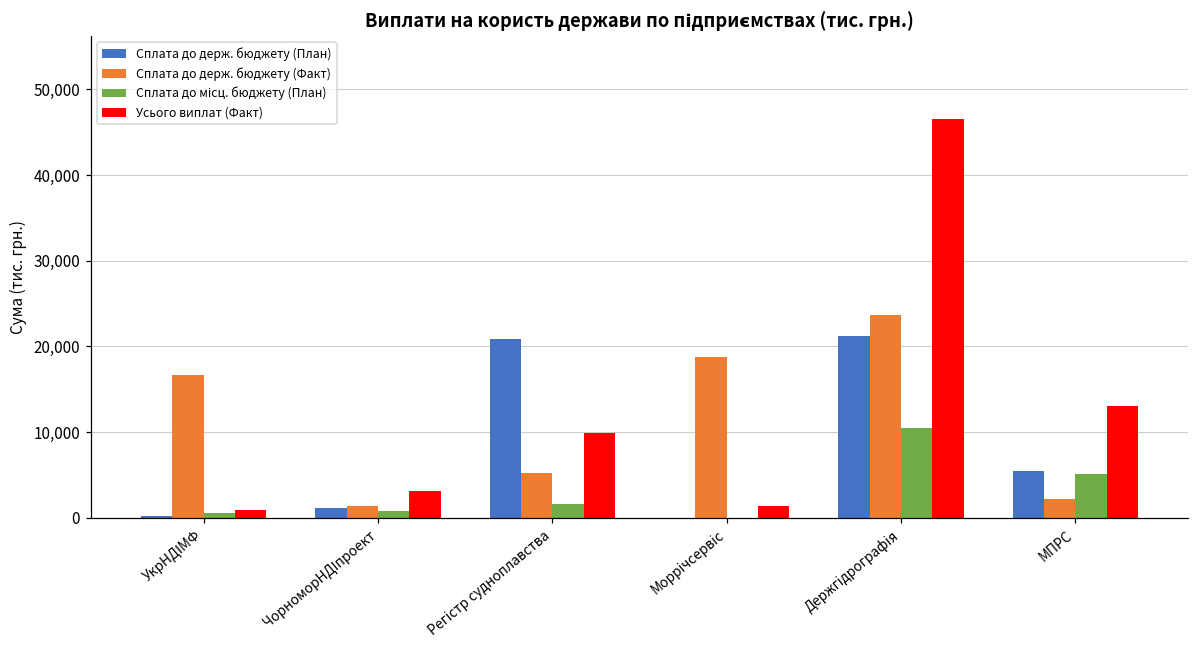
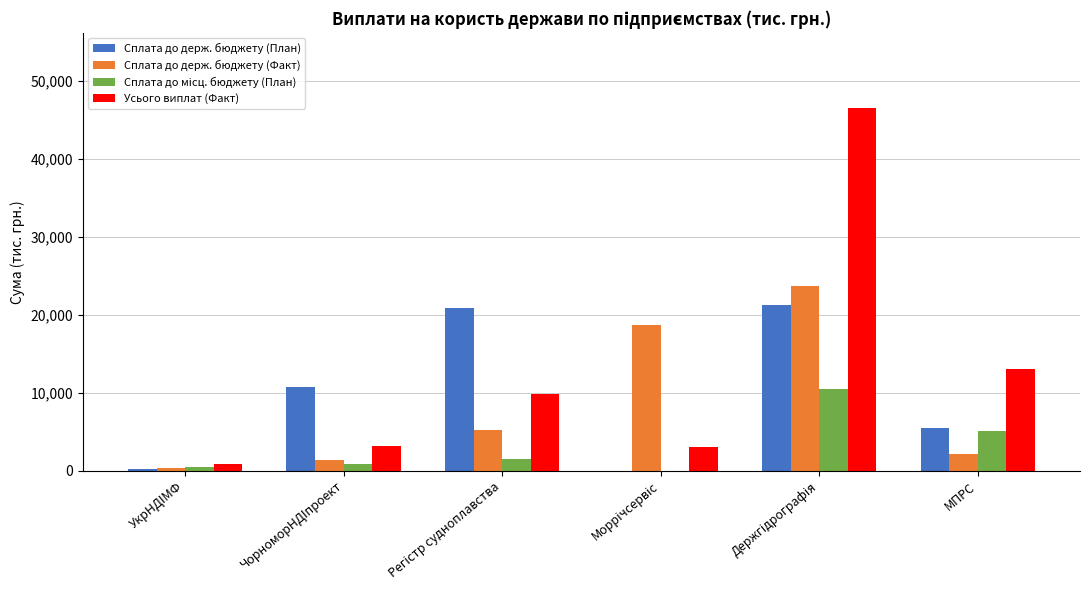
Сплата до держ. бюджету (Факт), УкрНДІМФ: 17,000 -> 0
Сплата до держ. бюджету (План), ЧорноморНДІпроект: 1,000 -> 11,000
Усього виплат (Факт), Моррічсервіс: 1,000 -> 3,000
